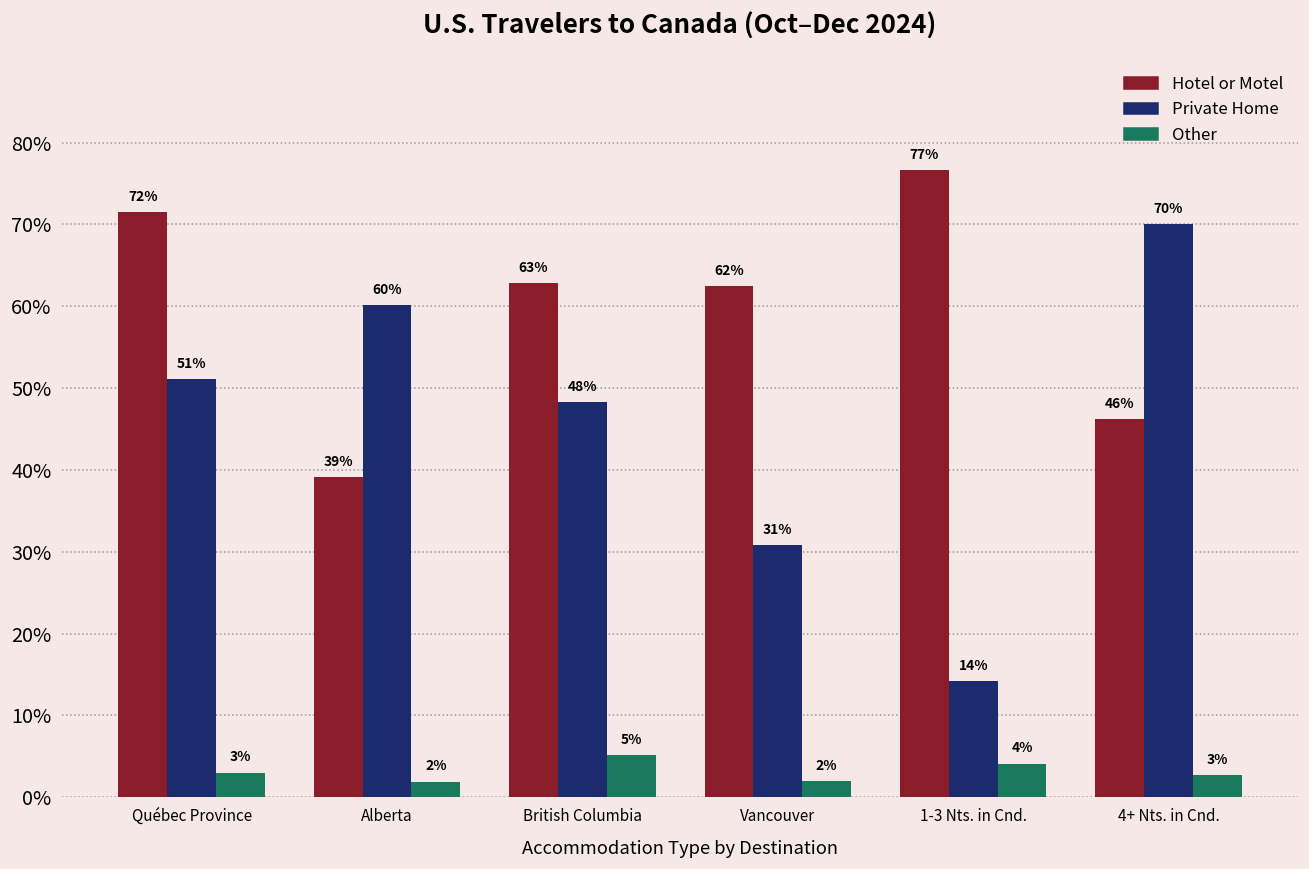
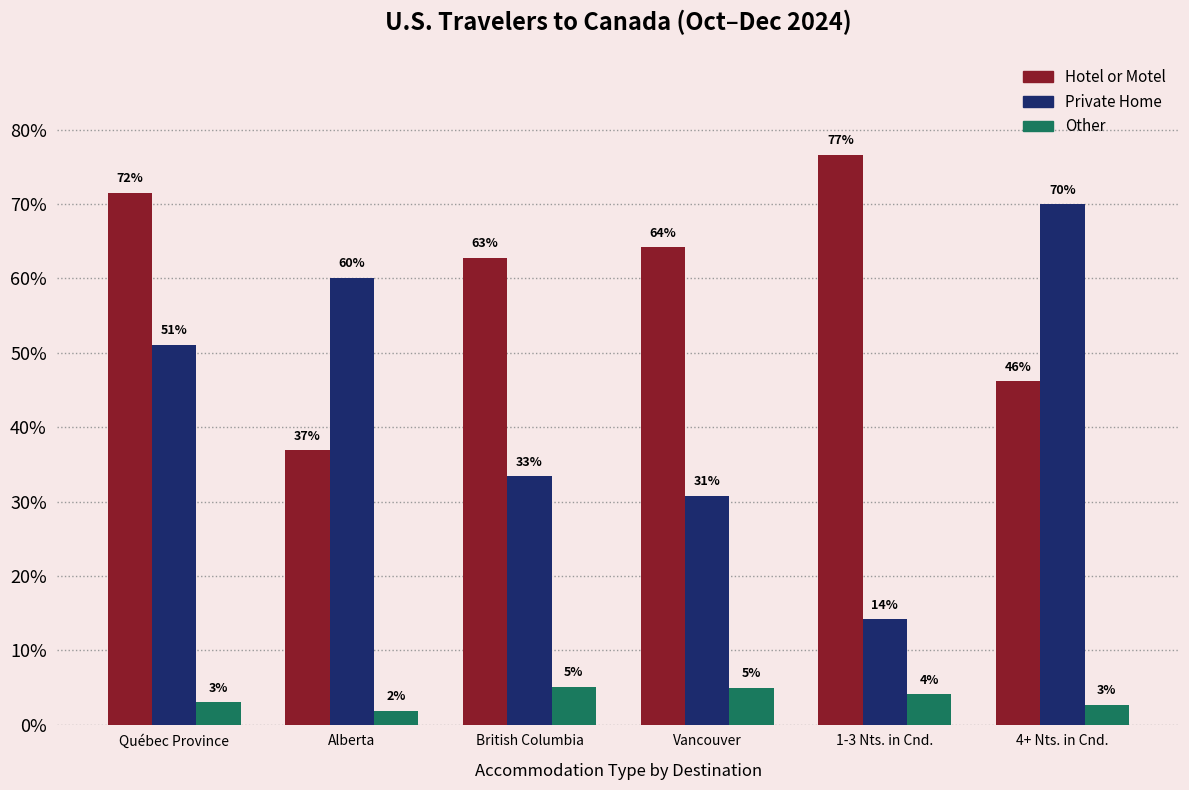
Hotel or Motel, Alberta: 39% -> 37%
Private Home, British Columbia: 48% -> 33%
Hotel or Motel, Vancouver: 62% -> 64%
Other, Vancouver: 2% -> 5%
